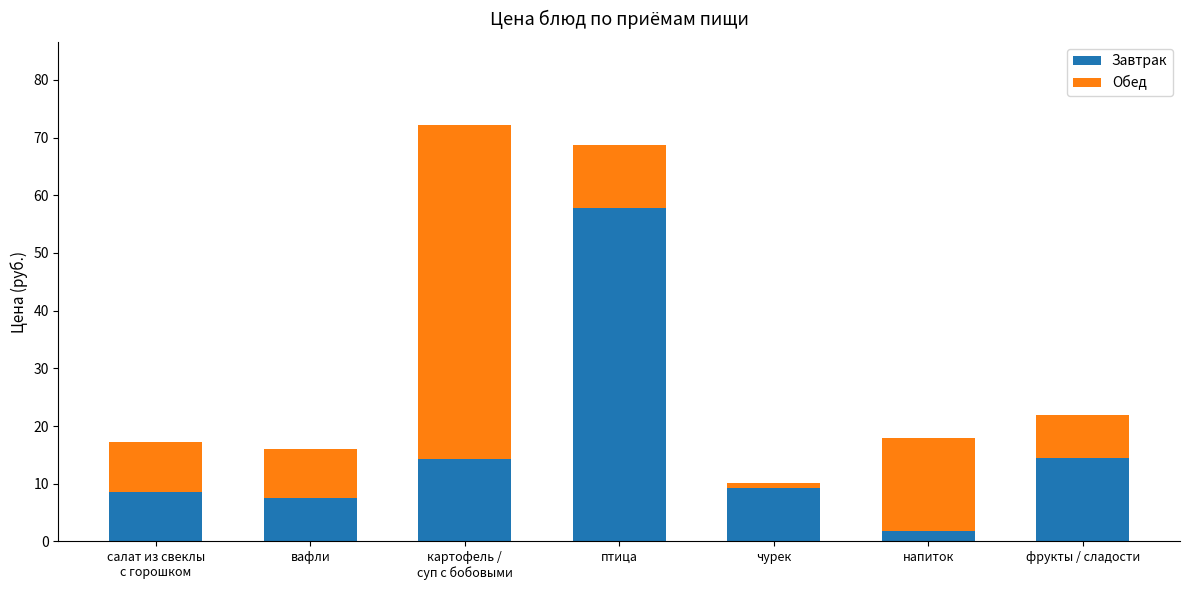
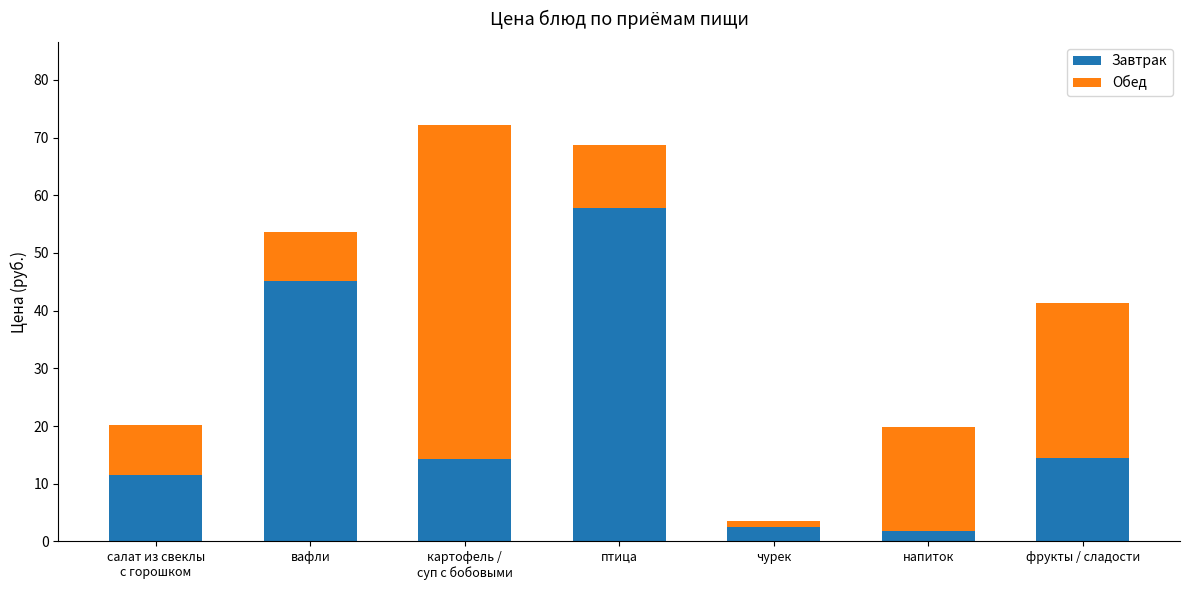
Завтрак, салат из свеклы с горошком: 9 -> 11
Завтрак, вафли: 8 -> 45
Завтрак, чурек: 9 -> 3
Обед, напиток: 16 -> 18
Обед, фрукты / сладости: 7 -> 27
